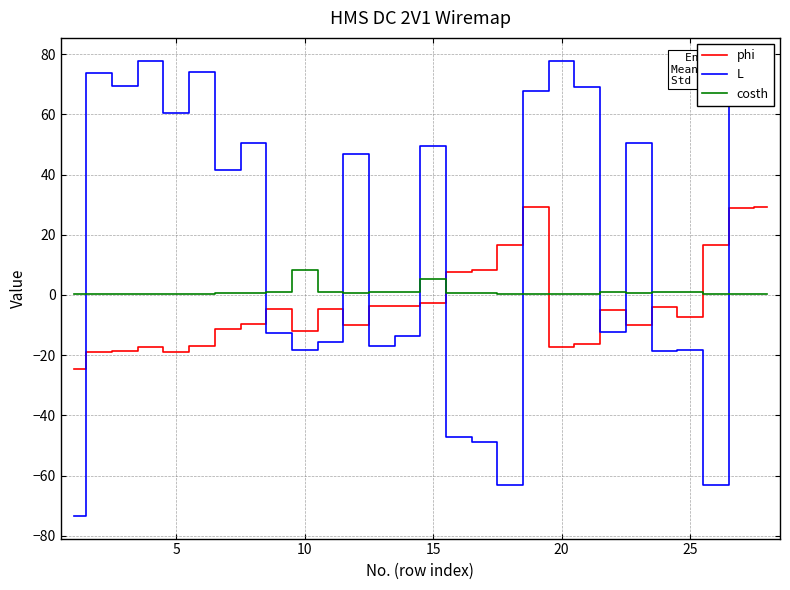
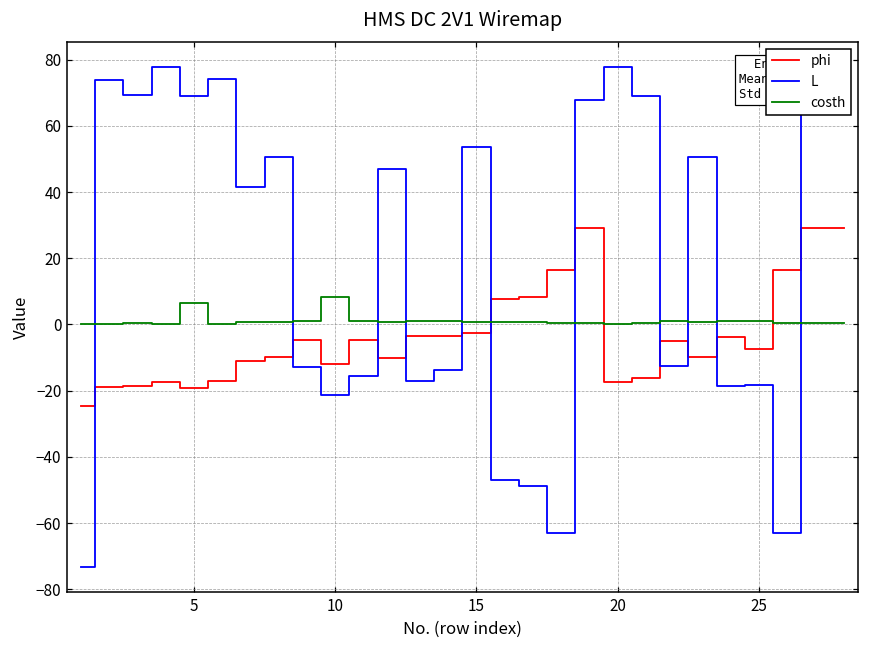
L, 5: 60 -> 69
costh, 5: 0 -> 6
L, 10: -18 -> -21
L, 15: 50 -> 54
costh, 15: 5 -> 1
